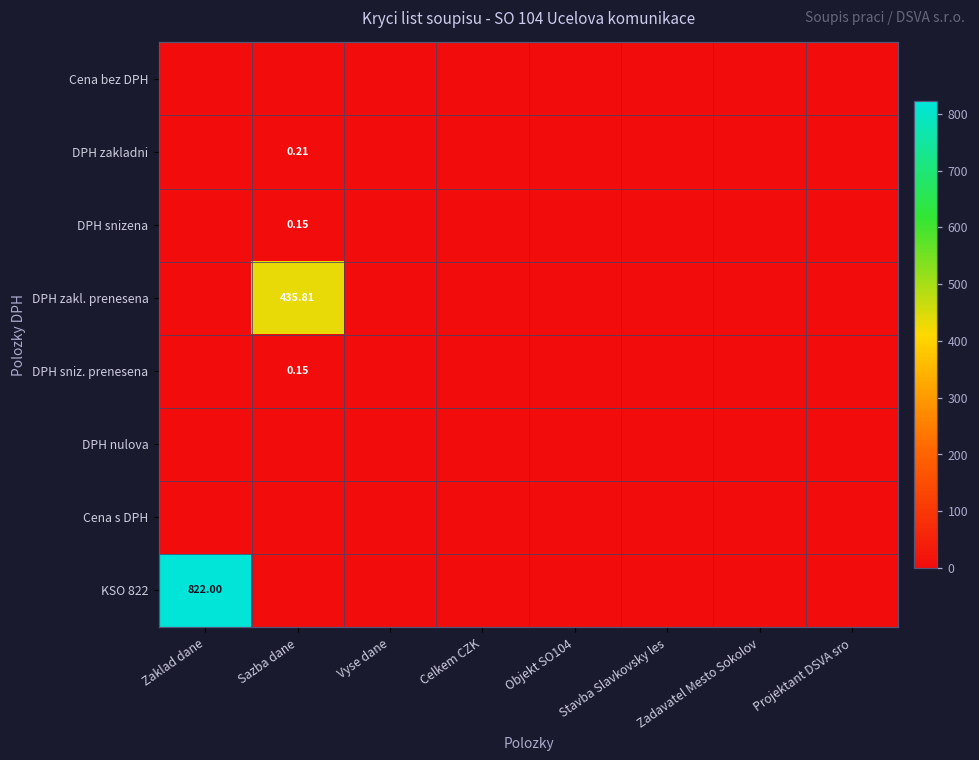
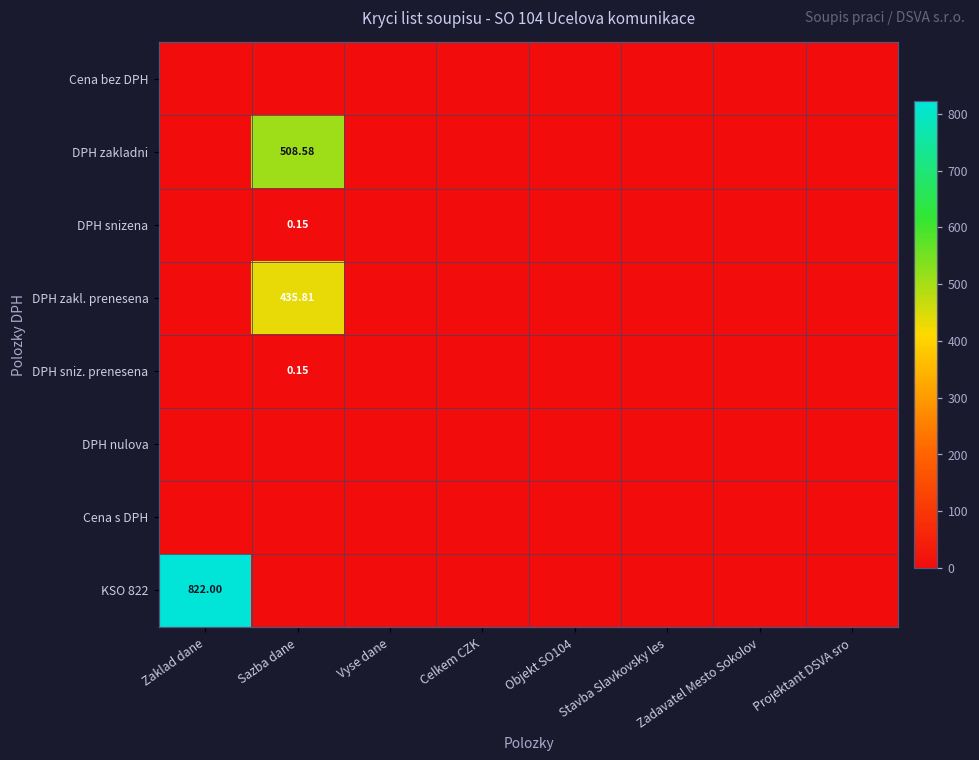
DPH zakladni, Sazba dane: 0.21 -> 508.58
